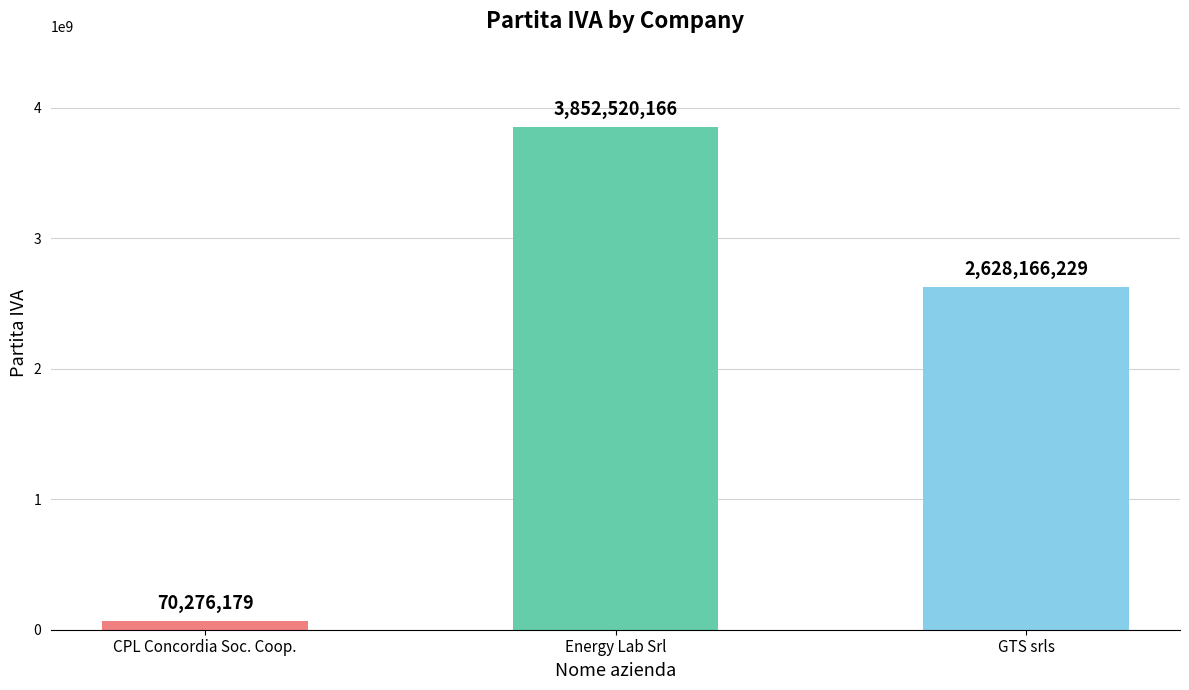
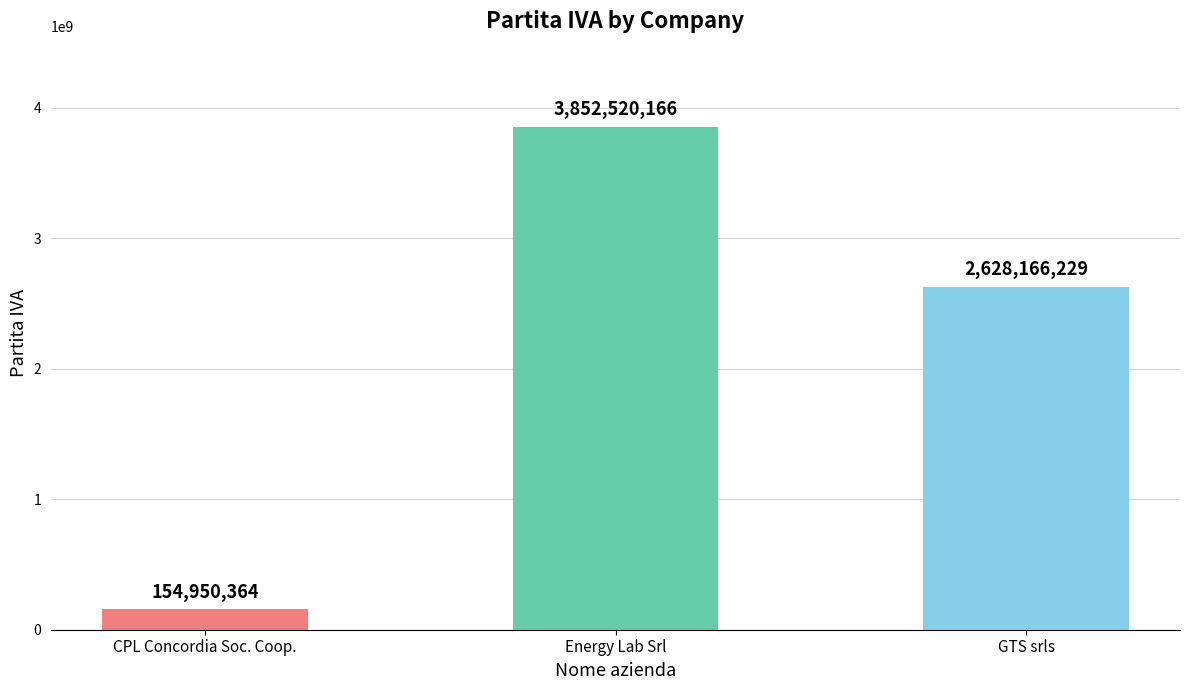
CPL Concordia Soc. Coop.: 70,276,179 -> 154,950,364
